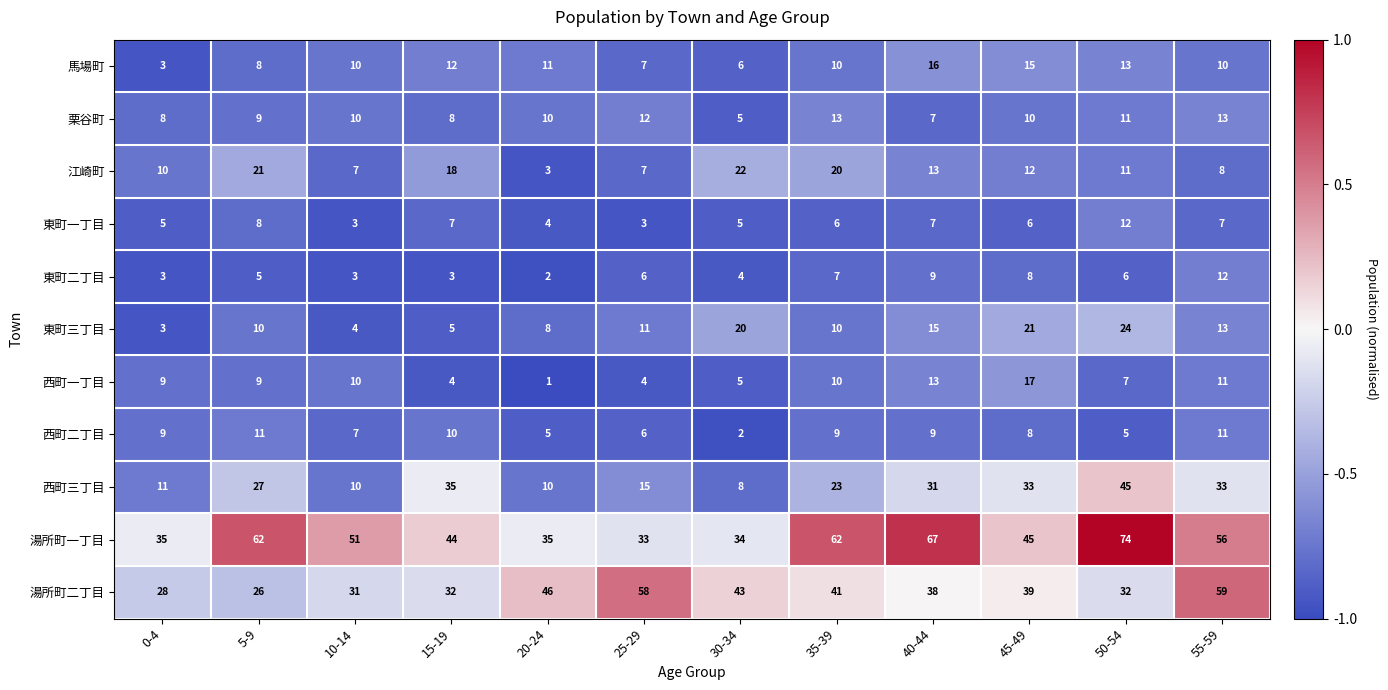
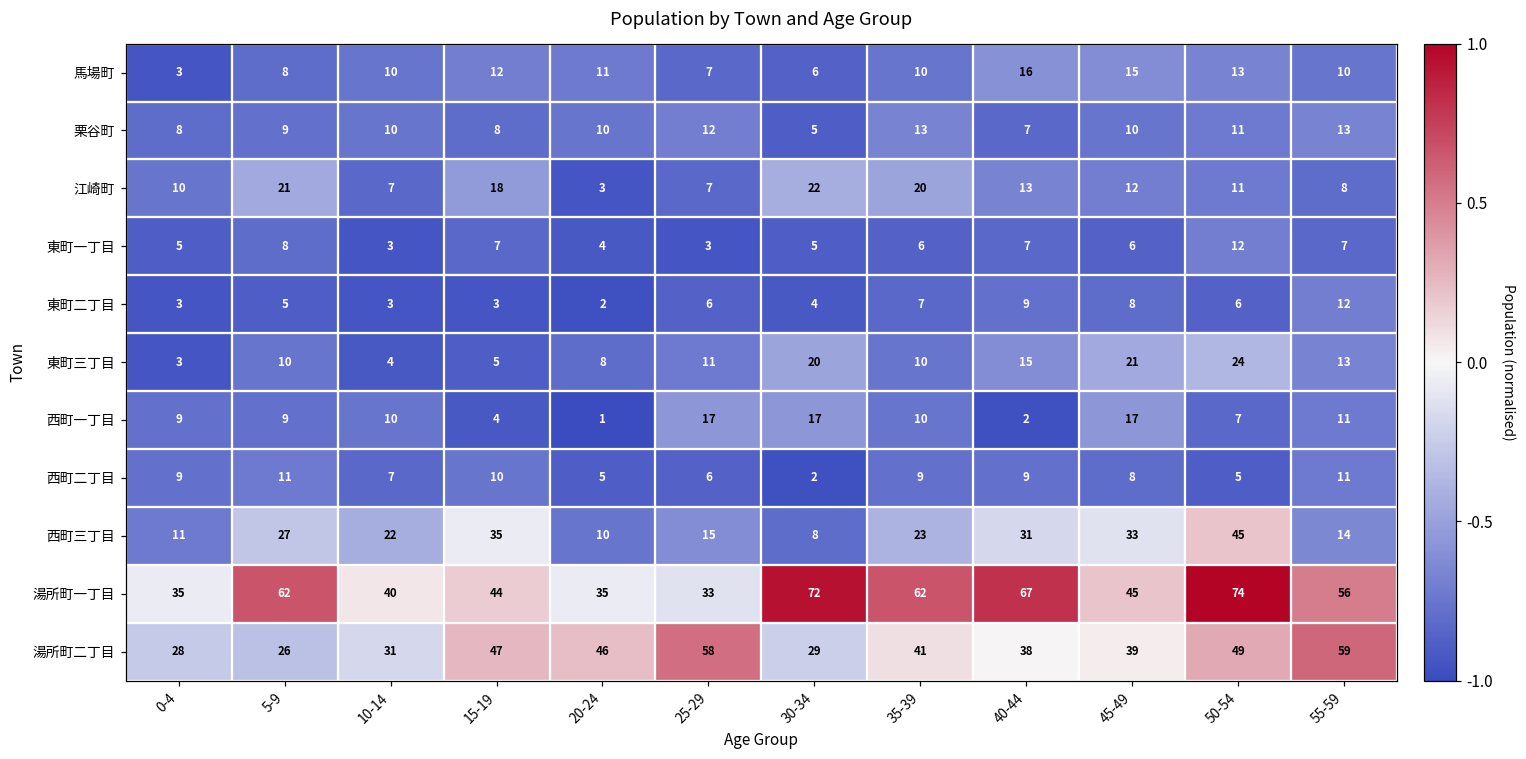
西町一丁目, 25-29: 4 -> 17
西町一丁目, 30-34: 5 -> 17
西町一丁目, 40-44: 13 -> 2
西町三丁目, 10-14: 10 -> 22
西町三丁目, 55-59: 33 -> 14
湯所町一丁目, 10-14: 51 -> 40
湯所町一丁目, 30-34: 34 -> 72
湯所町二丁目, 15-19: 32 -> 47
湯所町二丁目, 30-34: 43 -> 29
湯所町二丁目, 50-54: 32 -> 49
